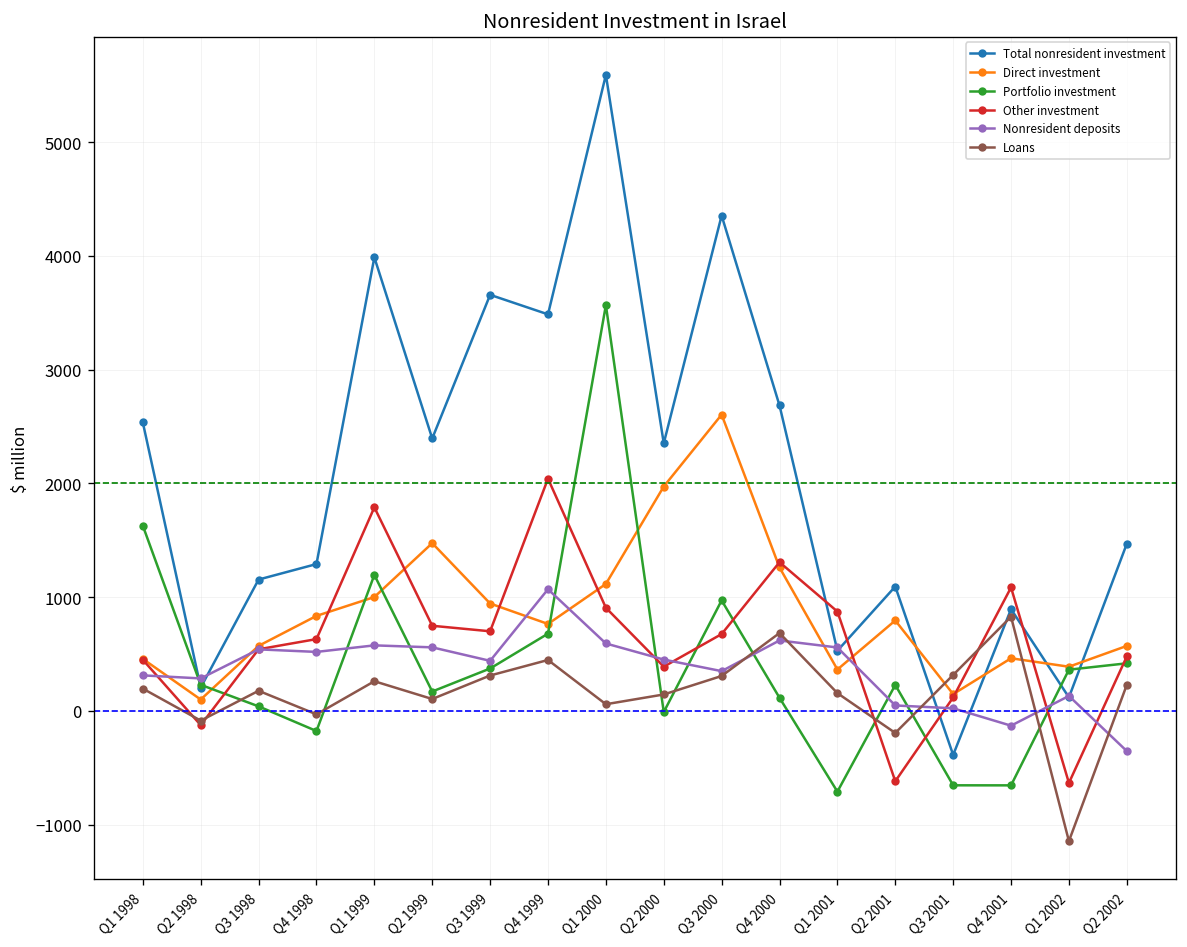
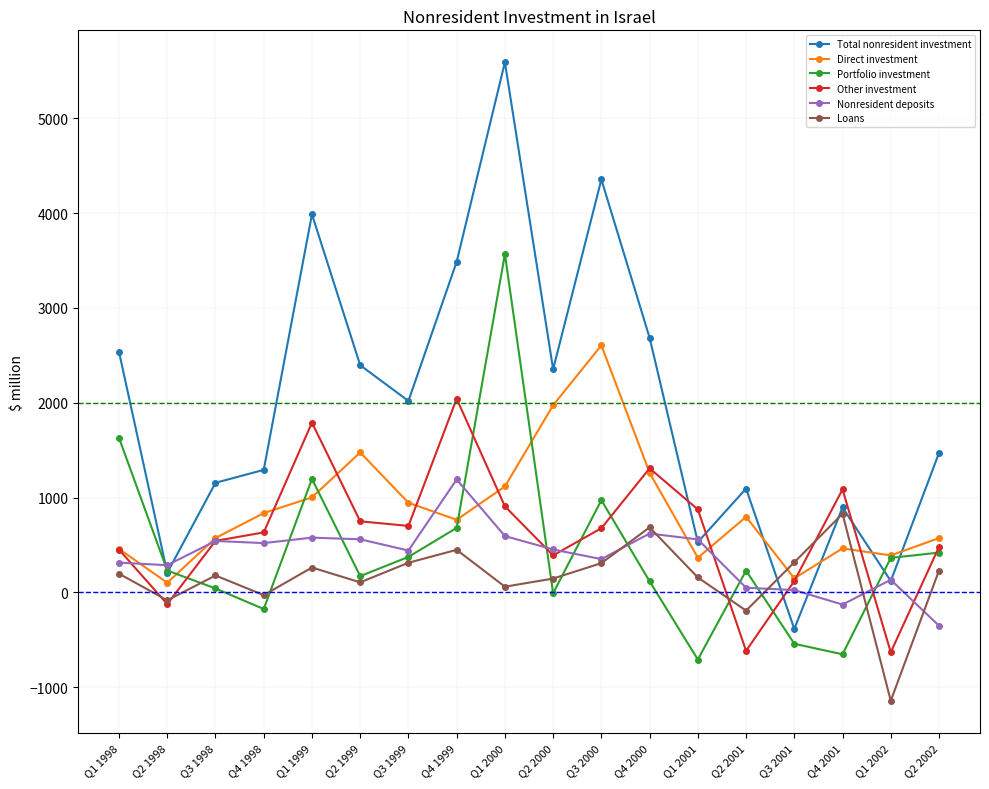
Total nonresident investment, Q3 1999: 3700 -> 2000
Nonresident deposits, Q4 1999: 1100 -> 1200
Portfolio investment, Q3 2001: -700 -> -500
